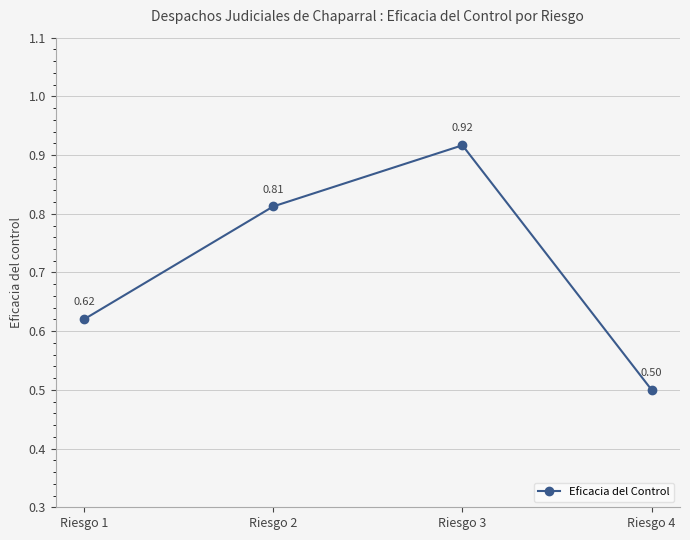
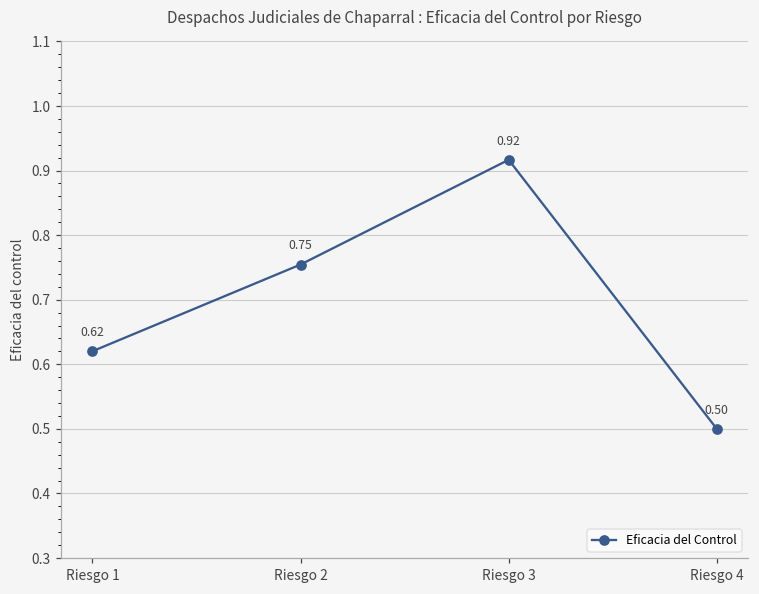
Riesgo 2: 0.81 -> 0.75
